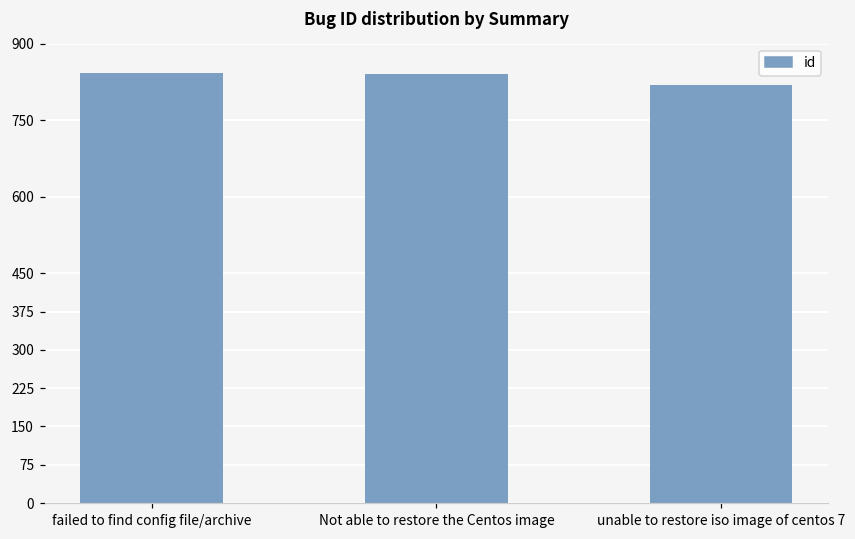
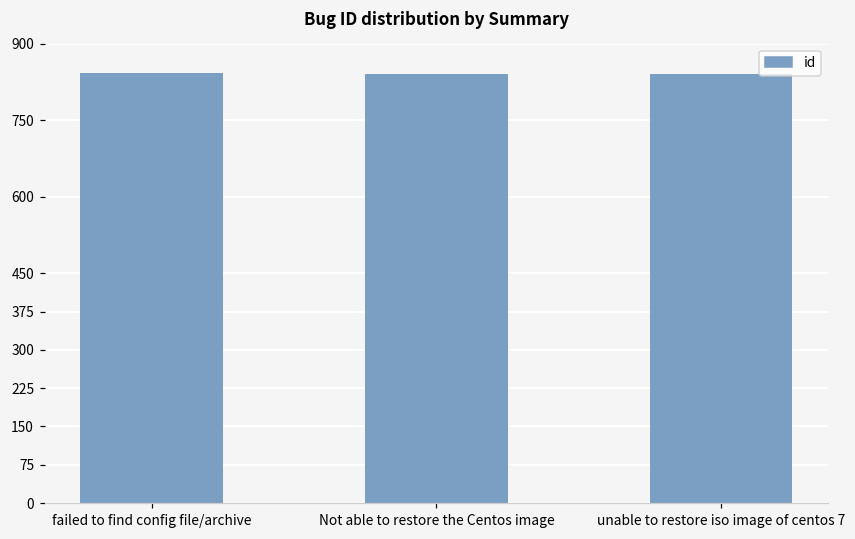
unable to restore iso image of centos 7: 820 -> 840
